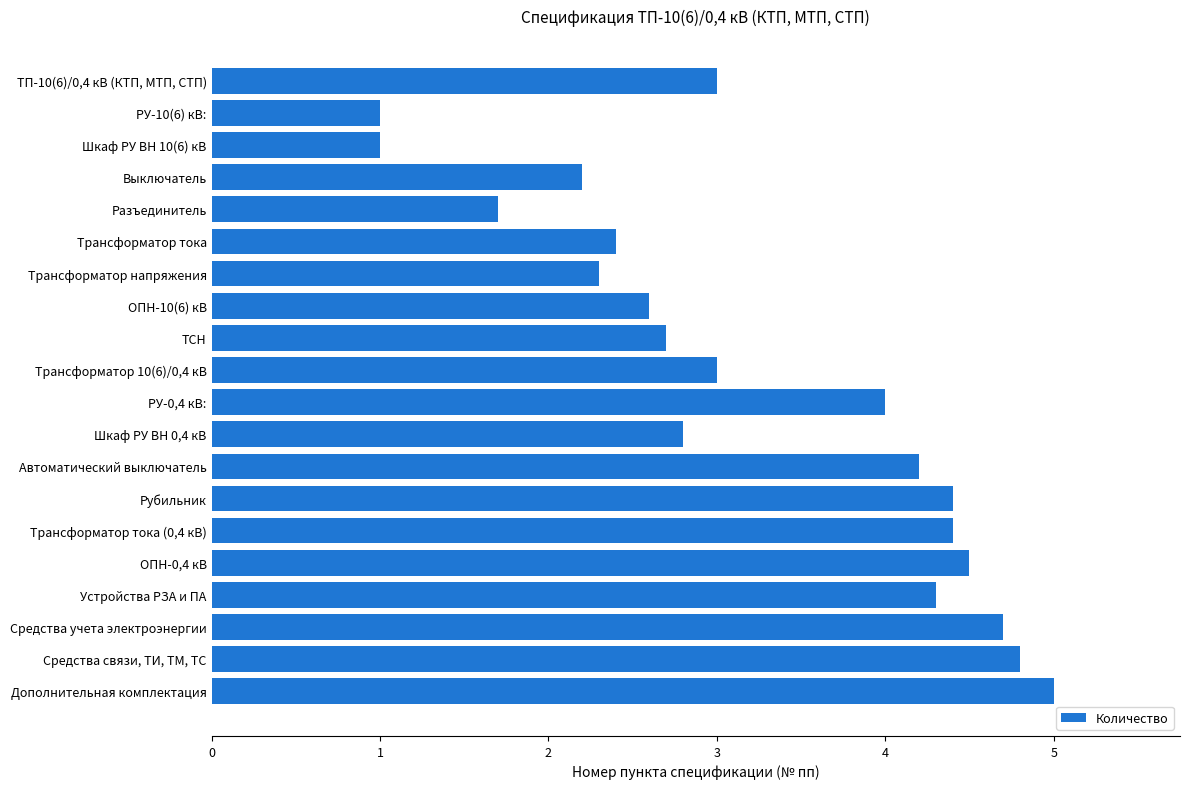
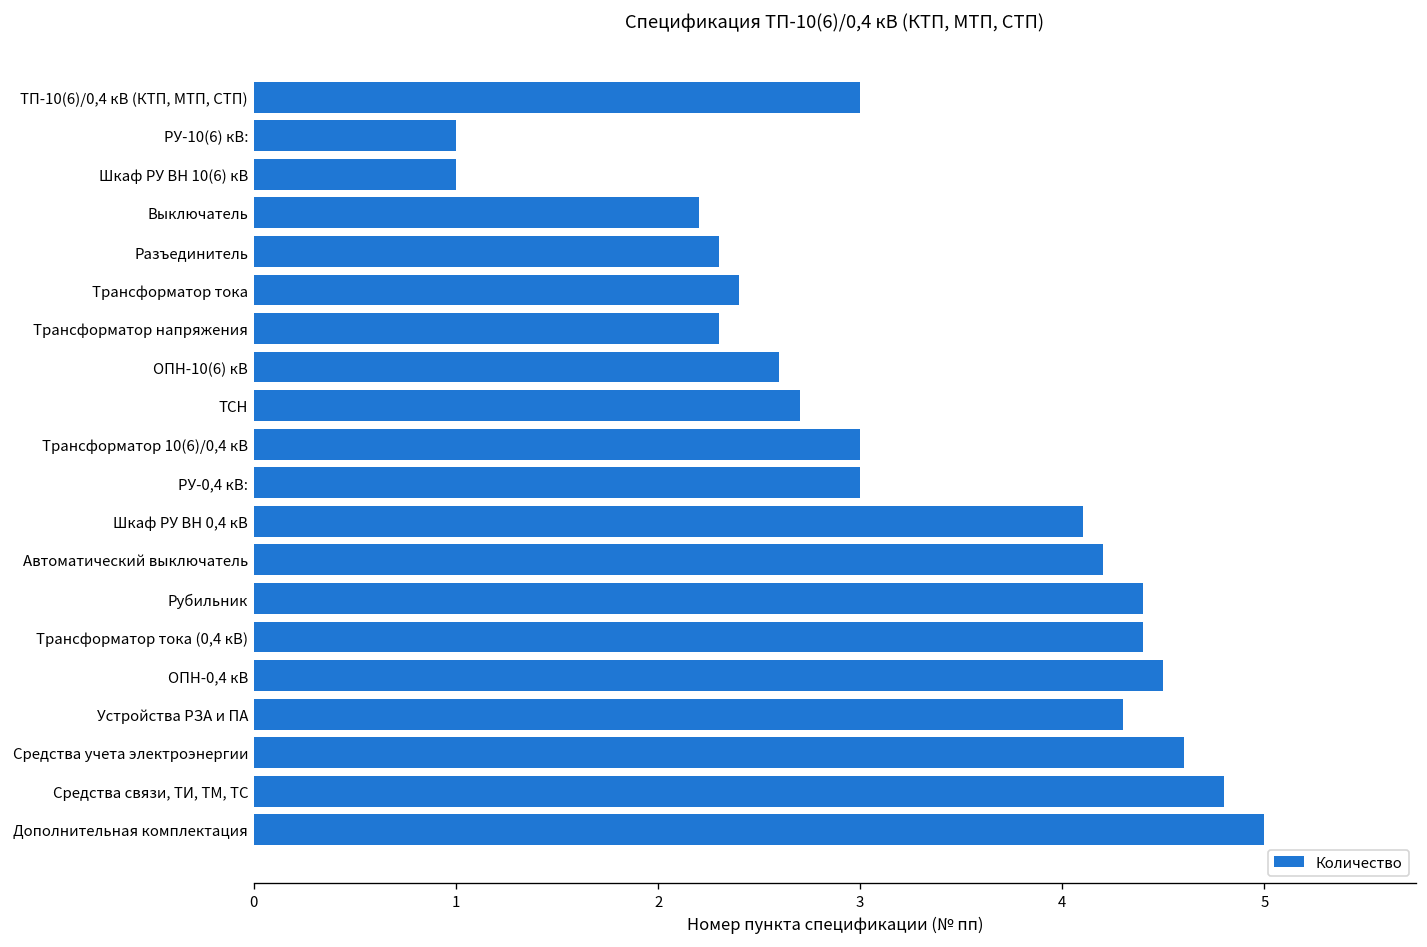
Разъединитель: 1.7 -> 2.3
РУ-0,4 кВ:: 4 -> 3
Шкаф РУ ВН 0,4 кВ: 2.8 -> 4.1
Средства учета электроэнергии: 4.7 -> 4.6
